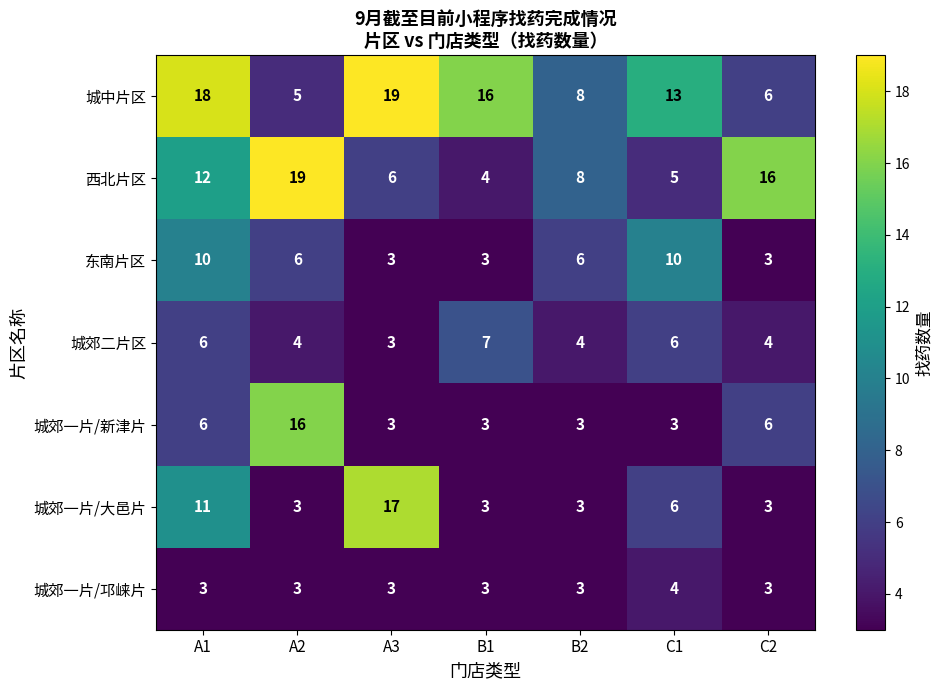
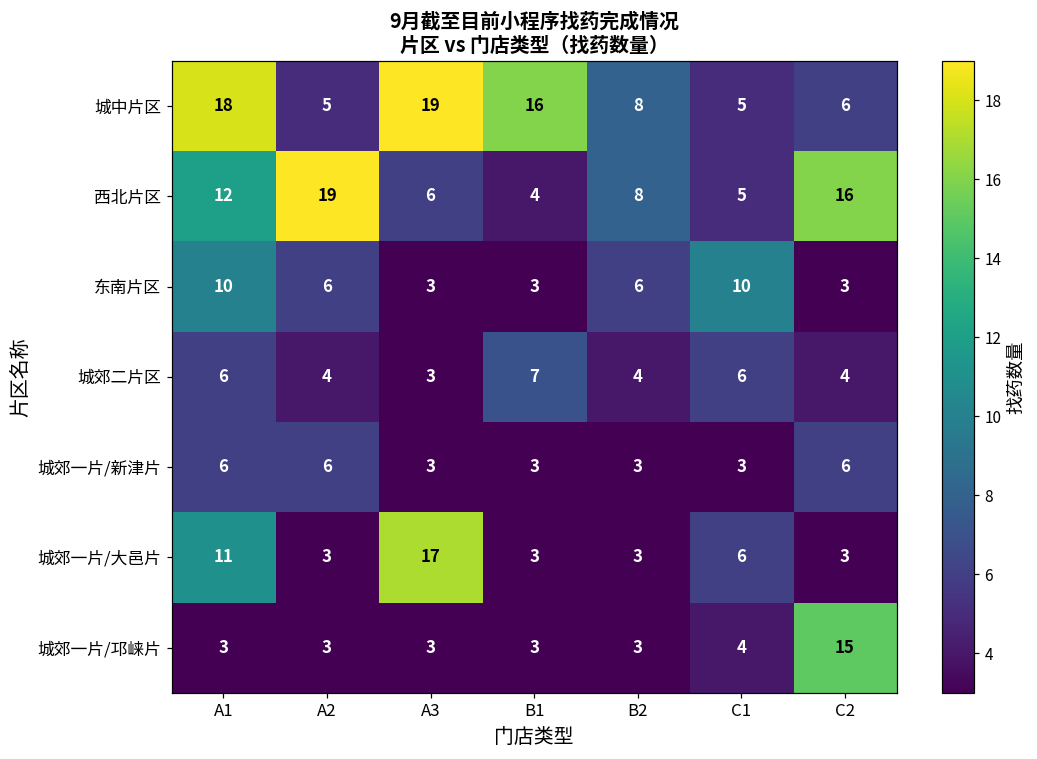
城中片区, C1: 13 -> 5
城郊一片/新津片, A2: 16 -> 6
城郊一片/邛崃片, C2: 3 -> 15
